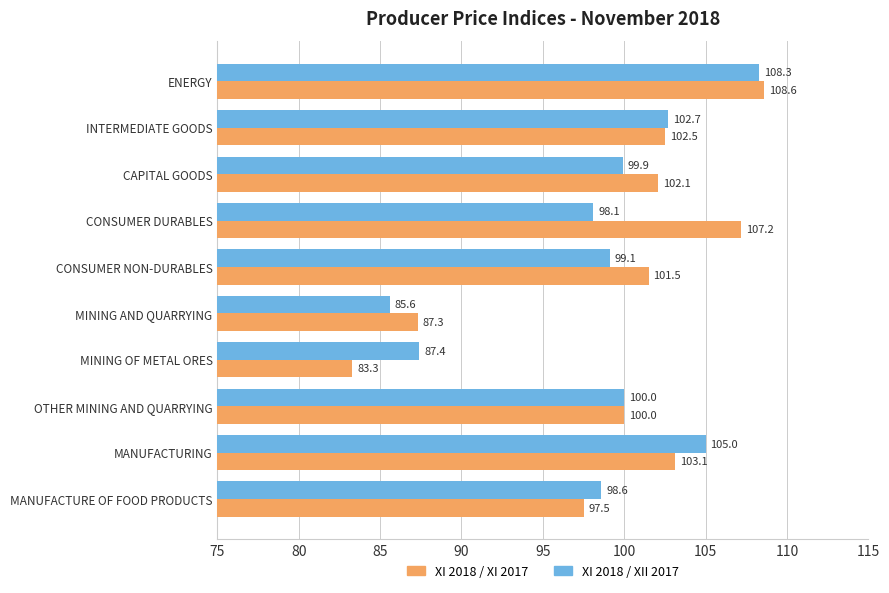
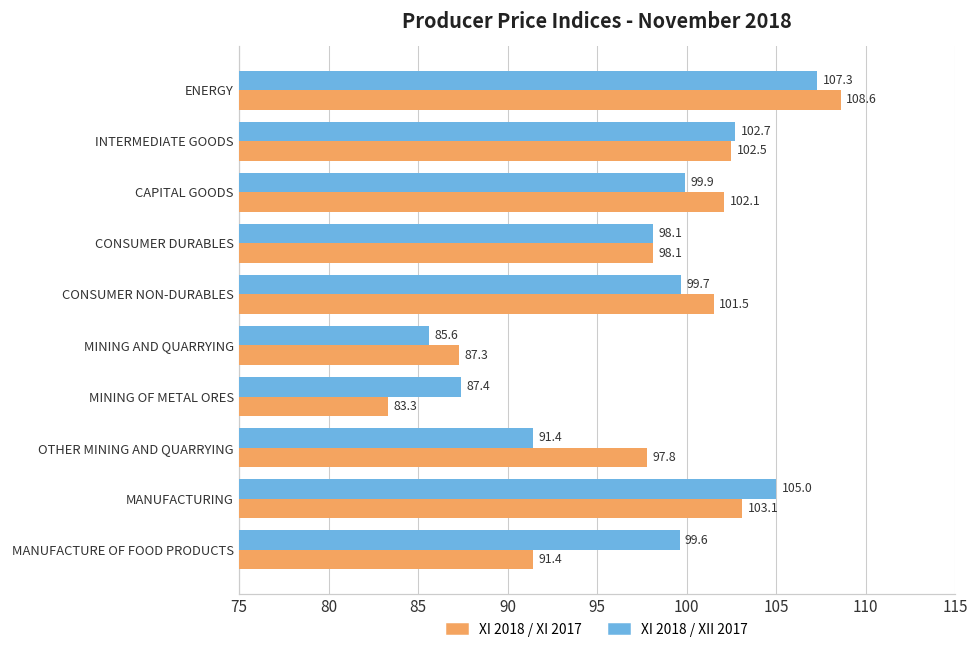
XI 2018 / XII 2017, ENERGY: 108.3 -> 107.3
XI 2018 / XI 2017, CONSUMER DURABLES: 107.2 -> 98.1
XI 2018 / XII 2017, CONSUMER NON-DURABLES: 99.1 -> 99.7
XI 2018 / XII 2017, OTHER MINING AND QUARRYING: 100.0 -> 91.4
XI 2018 / XI 2017, OTHER MINING AND QUARRYING: 100.0 -> 97.8
XI 2018 / XII 2017, MANUFACTURE OF FOOD PRODUCTS: 98.6 -> 99.6
XI 2018 / XI 2017, MANUFACTURE OF FOOD PRODUCTS: 97.5 -> 91.4
